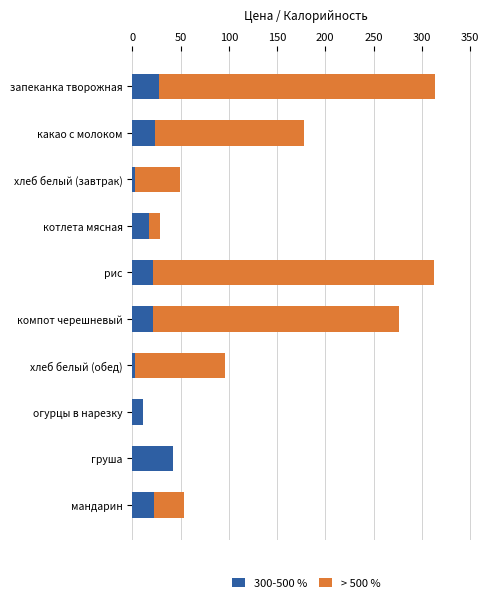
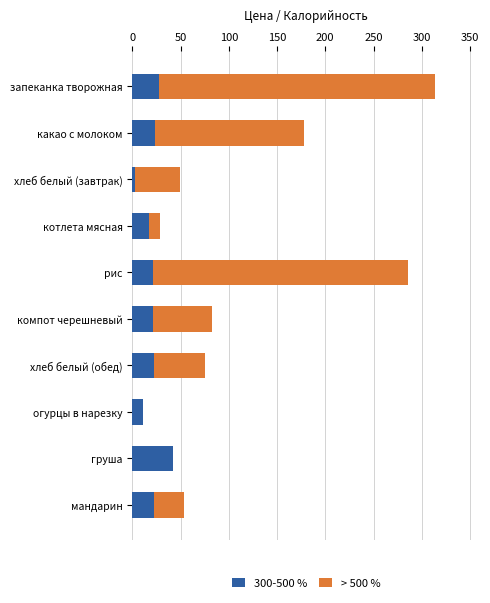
> 500 %, рис: 290 -> 260
> 500 %, компот черешневый: 250 -> 60
300-500 %, хлеб белый (обед): 0 -> 20
> 500 %, хлеб белый (обед): 90 -> 50
